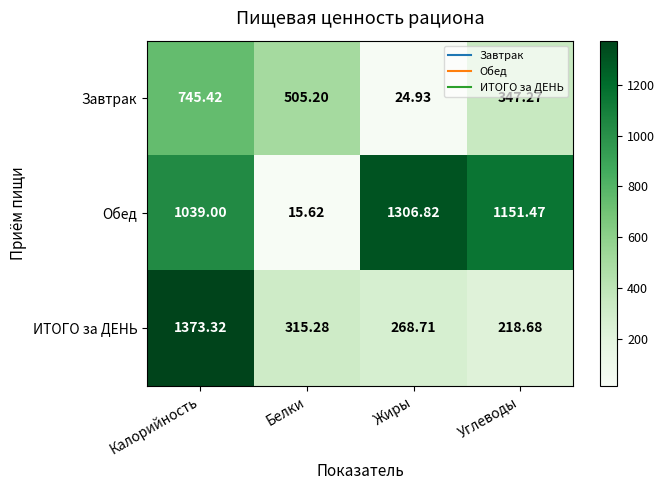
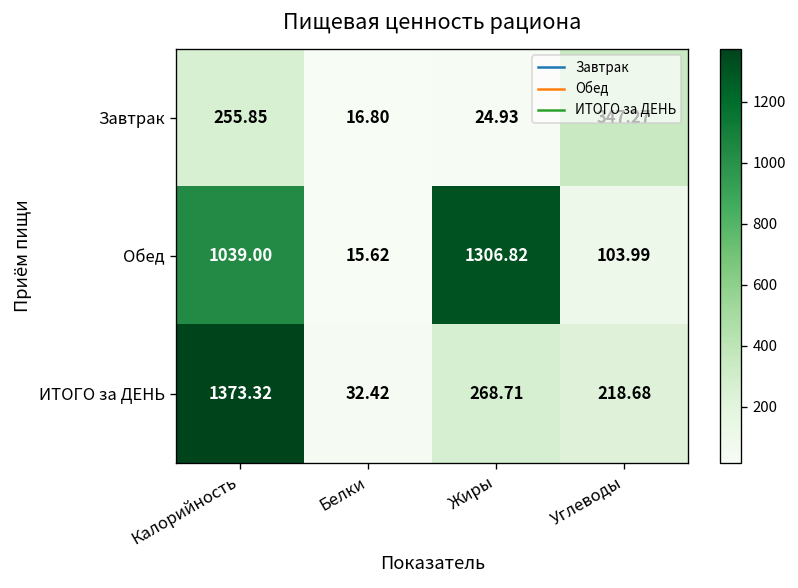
Завтрак, Калорийность: 745.42 -> 255.85
Завтрак, Белки: 505.20 -> 16.80
Обед, Углеводы: 1151.47 -> 103.99
ИТОГО за ДЕНЬ, Белки: 315.28 -> 32.42
